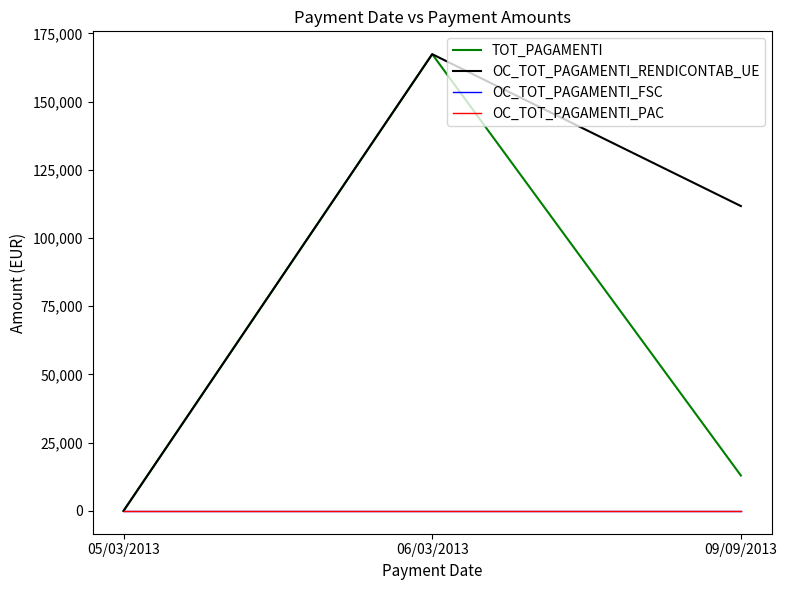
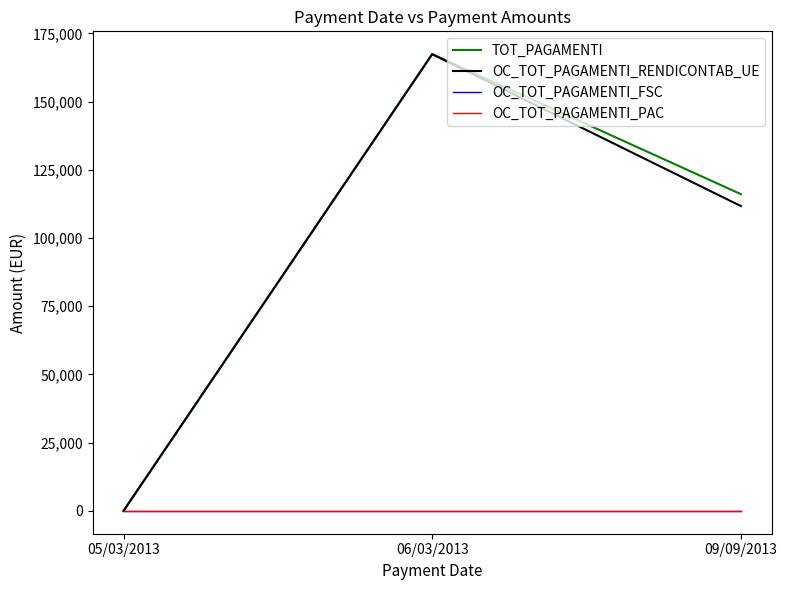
TOT_PAGAMENTI, 09/09/2013: 13,000 -> 116,000
